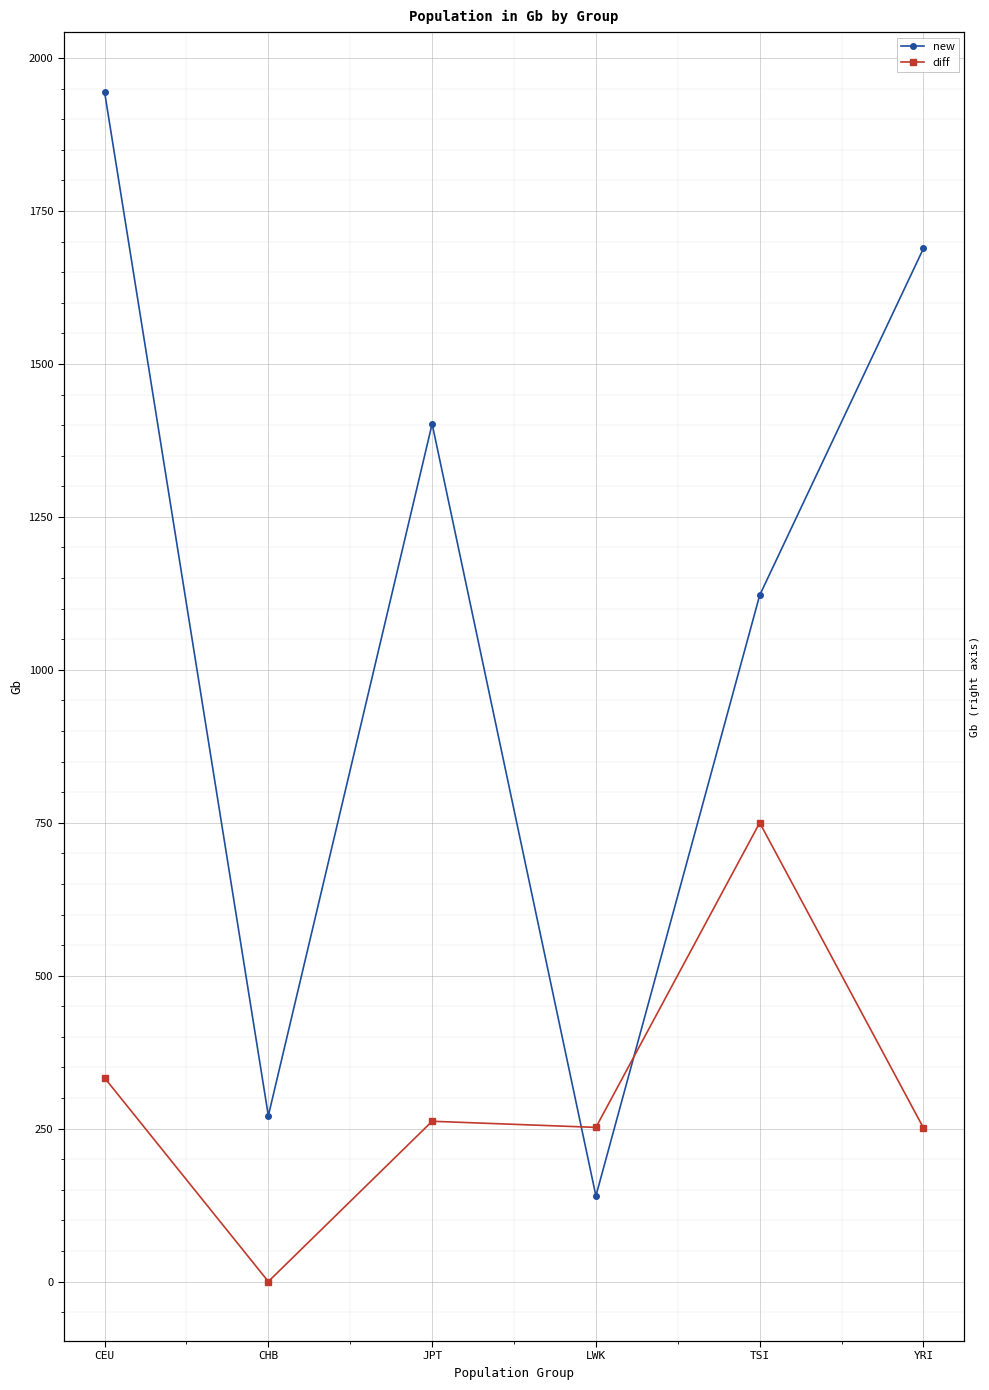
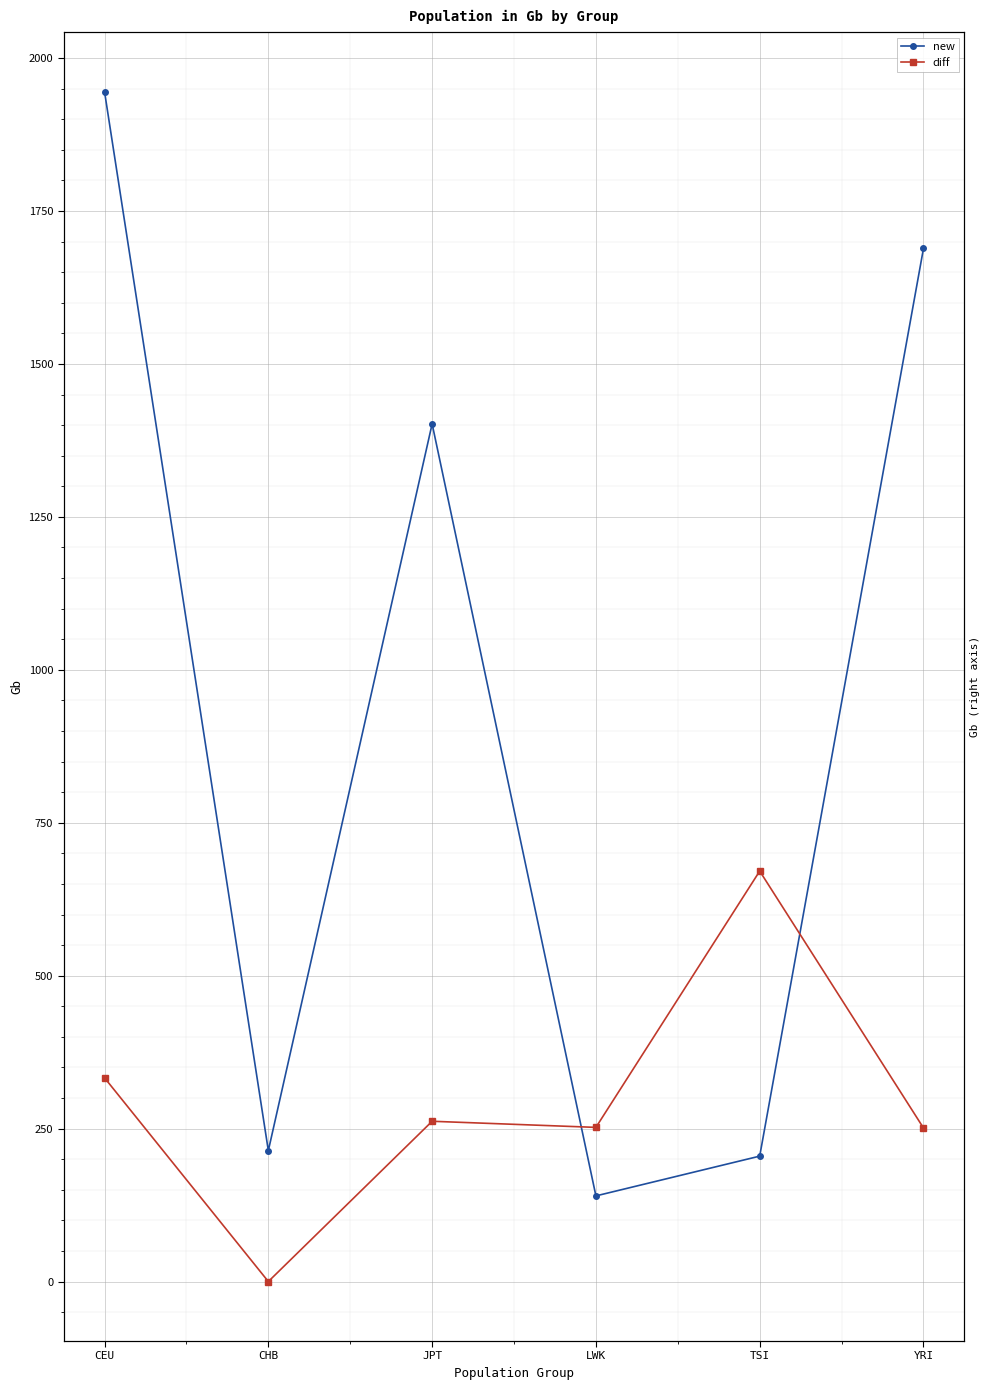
new, CHB: 270 -> 210
new, TSI: 1120 -> 210
diff, TSI: 750 -> 670
